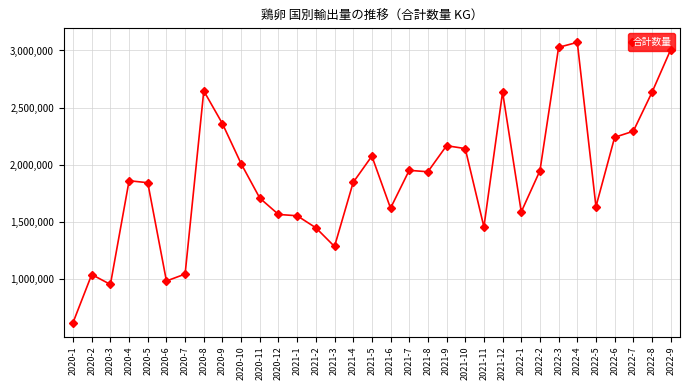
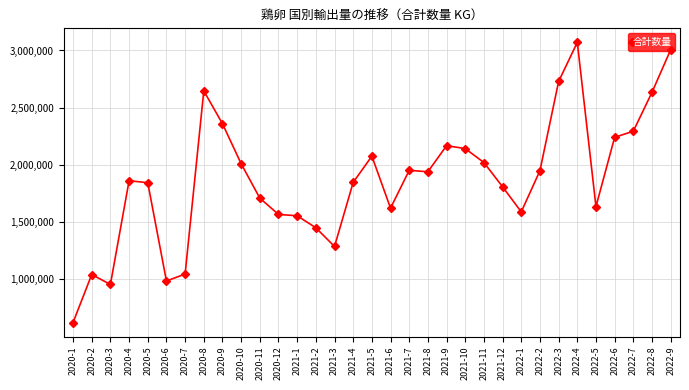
2021-11: 1,460,000 -> 2,020,000
2021-12: 2,640,000 -> 1,810,000
2022-3: 3,030,000 -> 2,730,000
